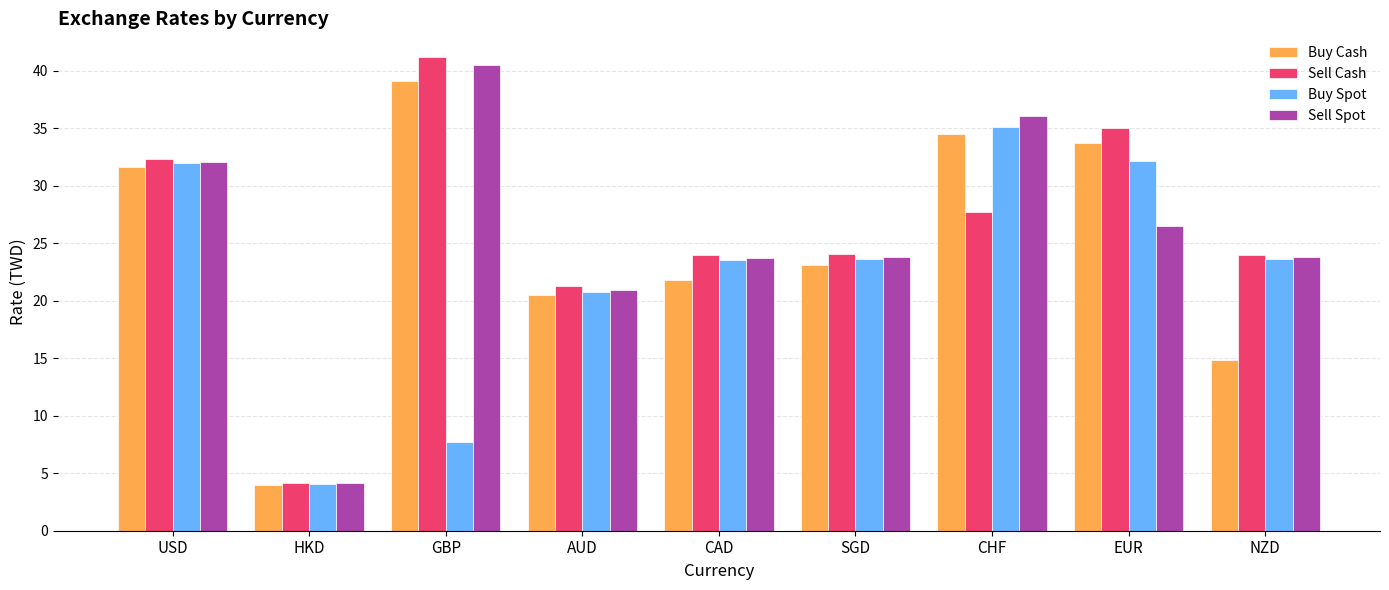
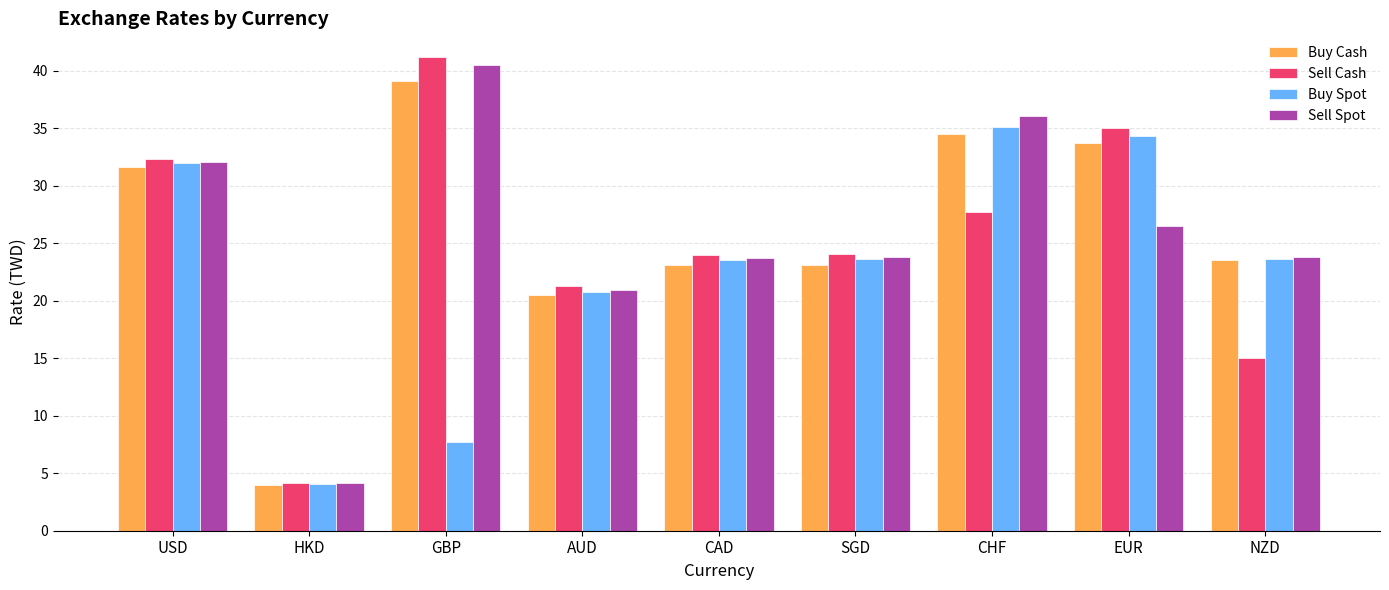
Buy Cash, CAD: 21.8 -> 23.1
Buy Spot, EUR: 32.2 -> 34.3
Buy Cash, NZD: 14.9 -> 23.5
Sell Cash, NZD: 24.0 -> 15.0
